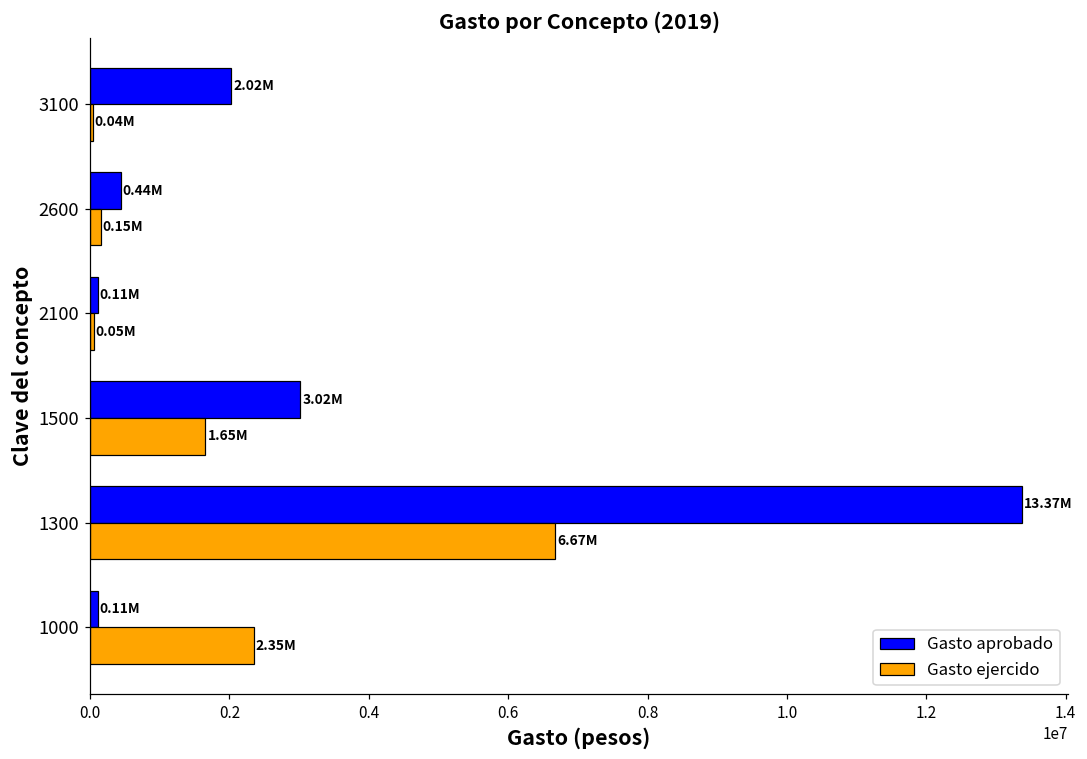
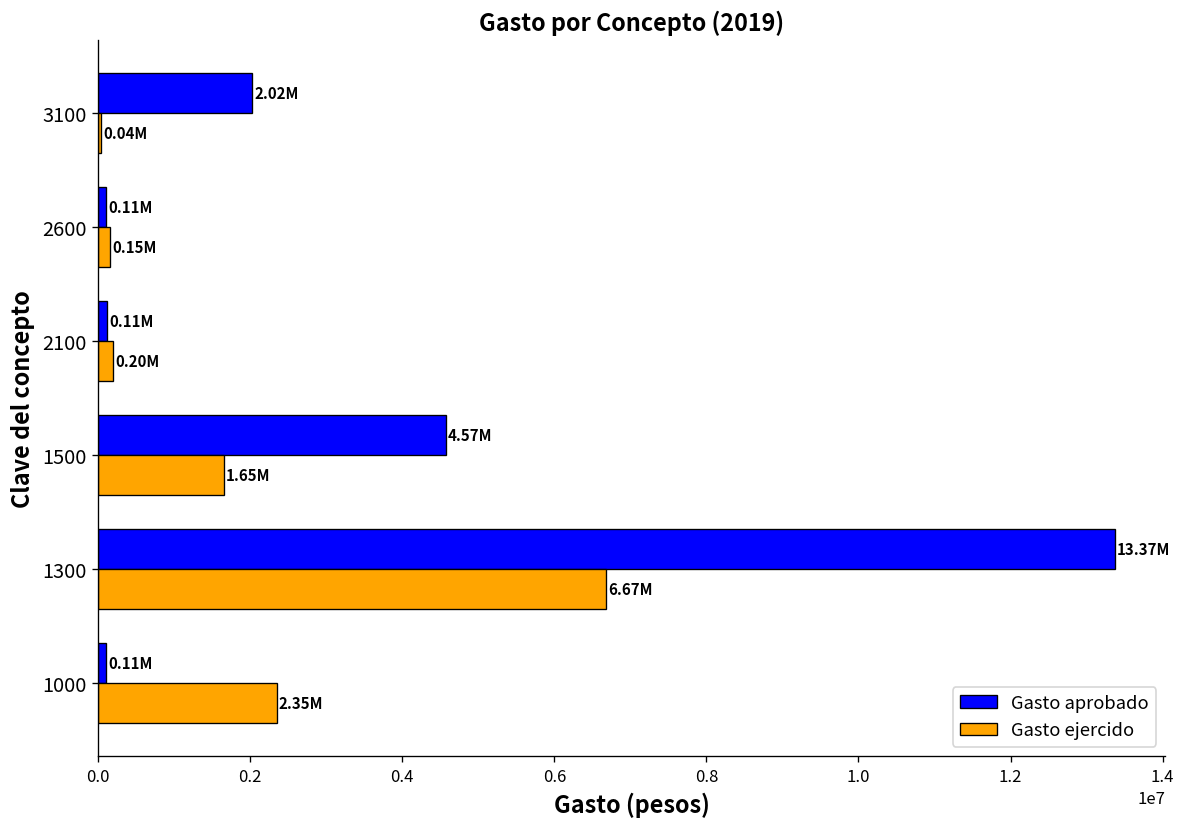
Gasto aprobado, 2600: 0.44M -> 0.11M
Gasto ejercido, 2100: 0.05M -> 0.20M
Gasto aprobado, 1500: 3.02M -> 4.57M
